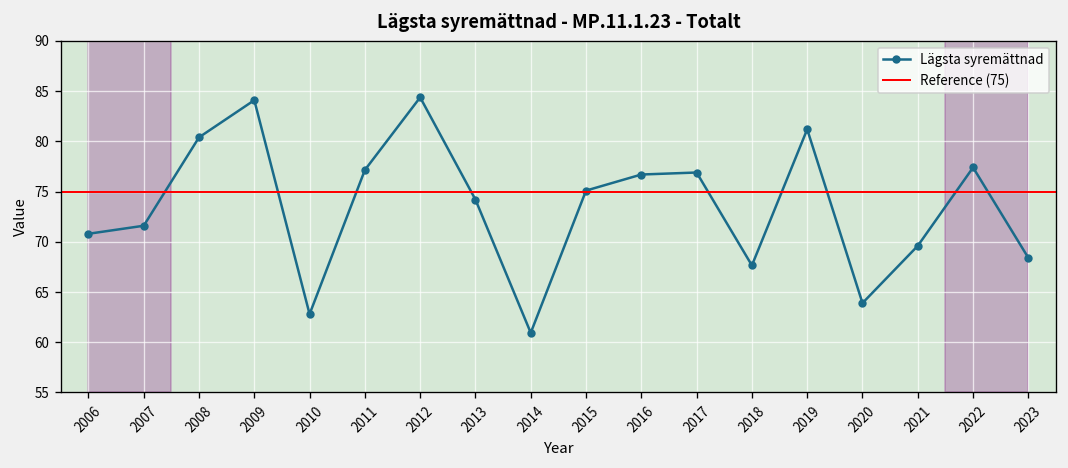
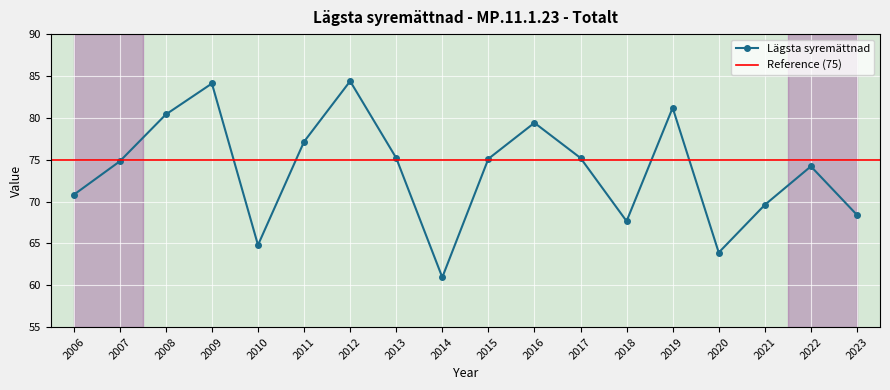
2007: 72 -> 75
2010: 63 -> 65
2013: 74 -> 75
2016: 77 -> 79
2017: 77 -> 75
2022: 77 -> 74
